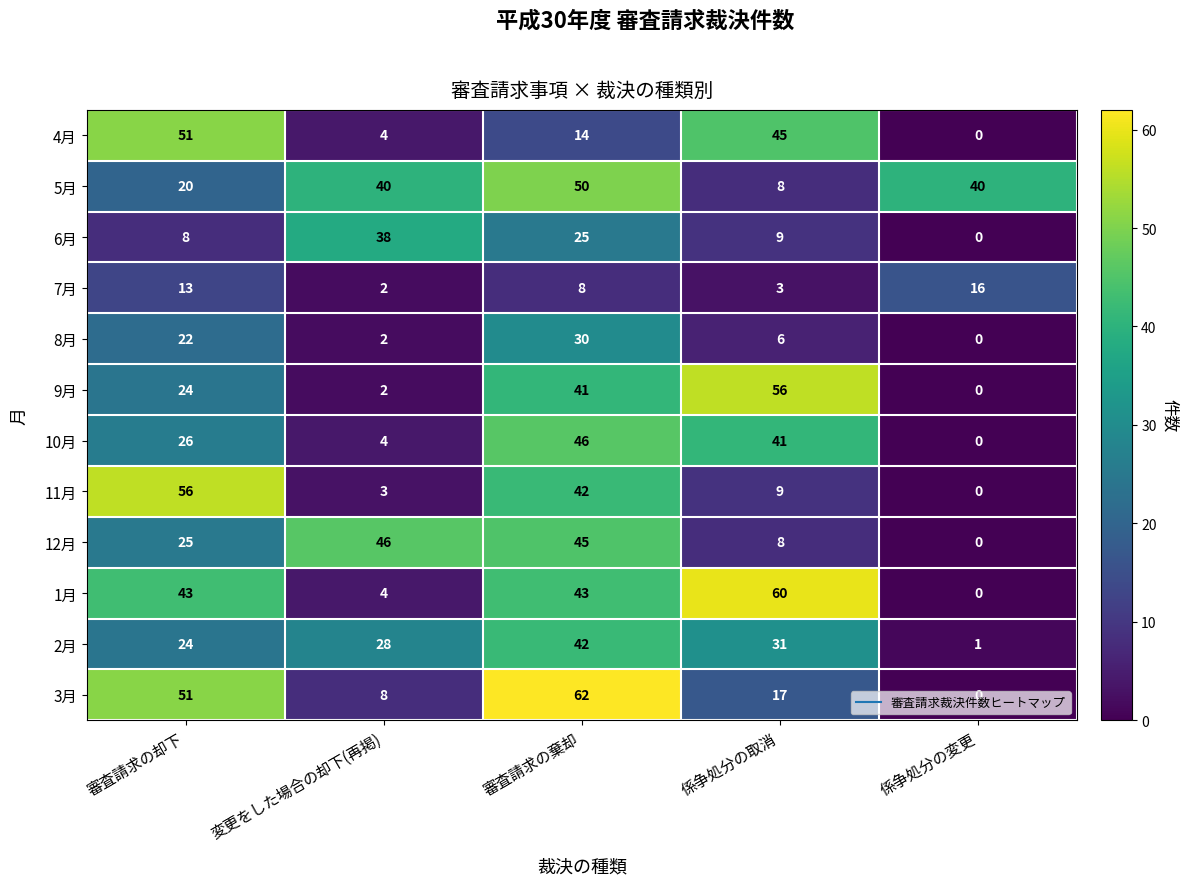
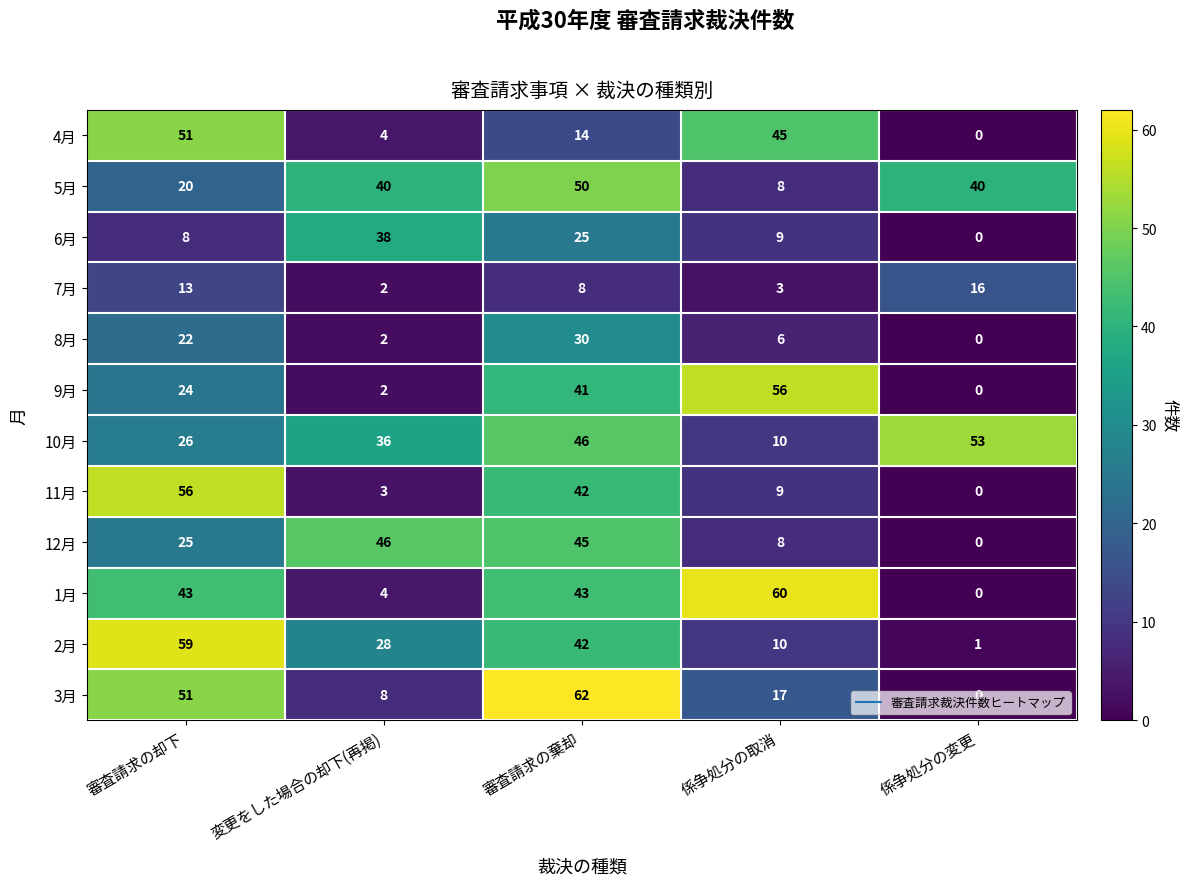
10月, 変更をした場合の却下(再掲): 4 -> 36
10月, 係争処分の取消: 41 -> 10
10月, 係争処分の変更: 0 -> 53
2月, 審査請求の却下: 24 -> 59
2月, 係争処分の取消: 31 -> 10
